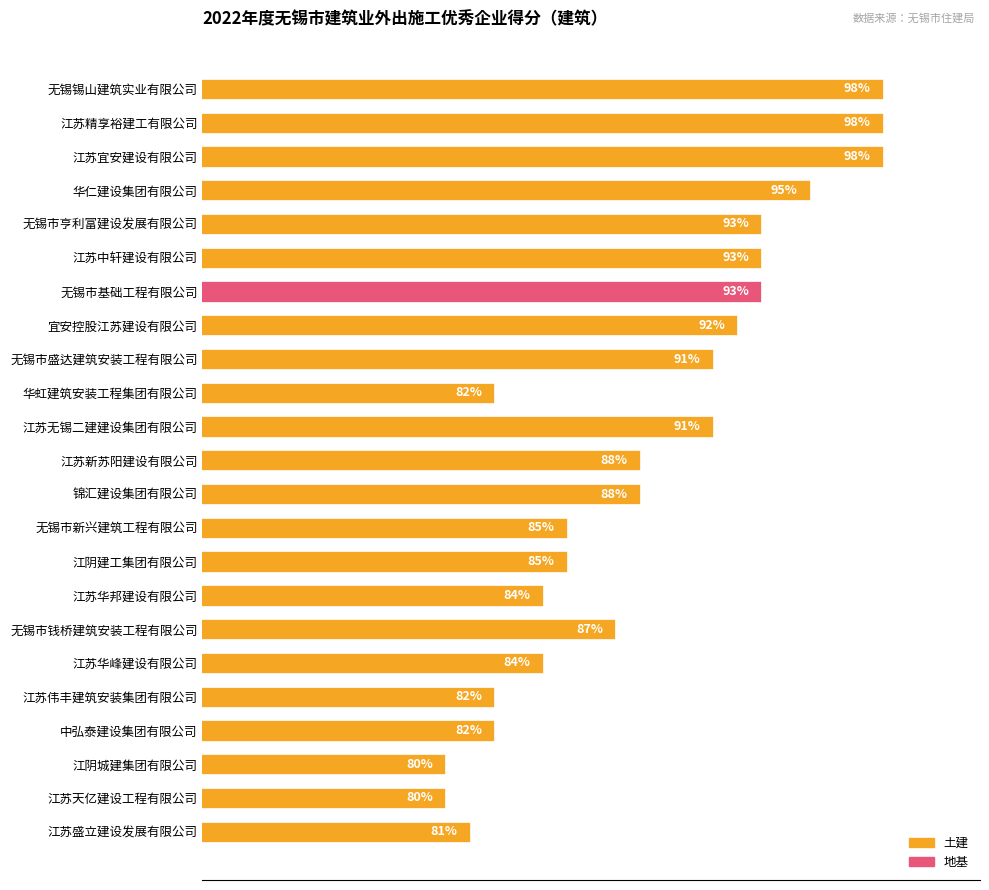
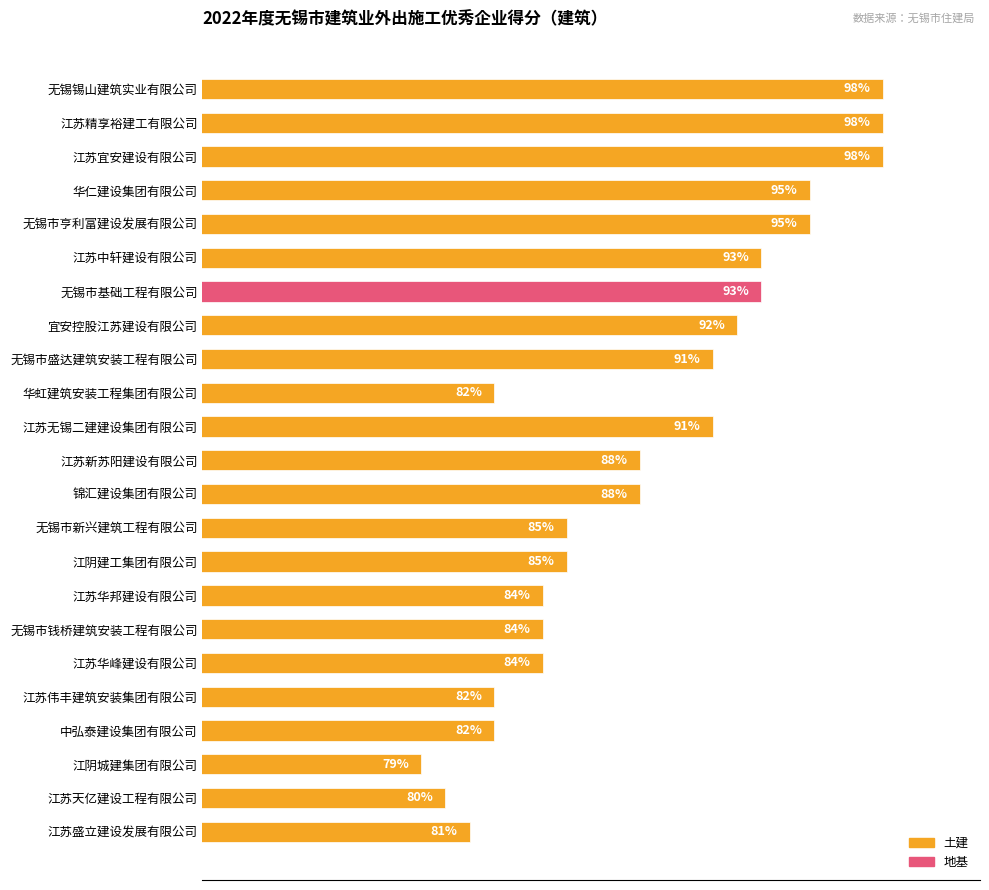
无锡市亨利富建设发展有限公司: 93% -> 95%
无锡市钱桥建筑安装工程有限公司: 87% -> 84%
江阴城建集团有限公司: 80% -> 79%
